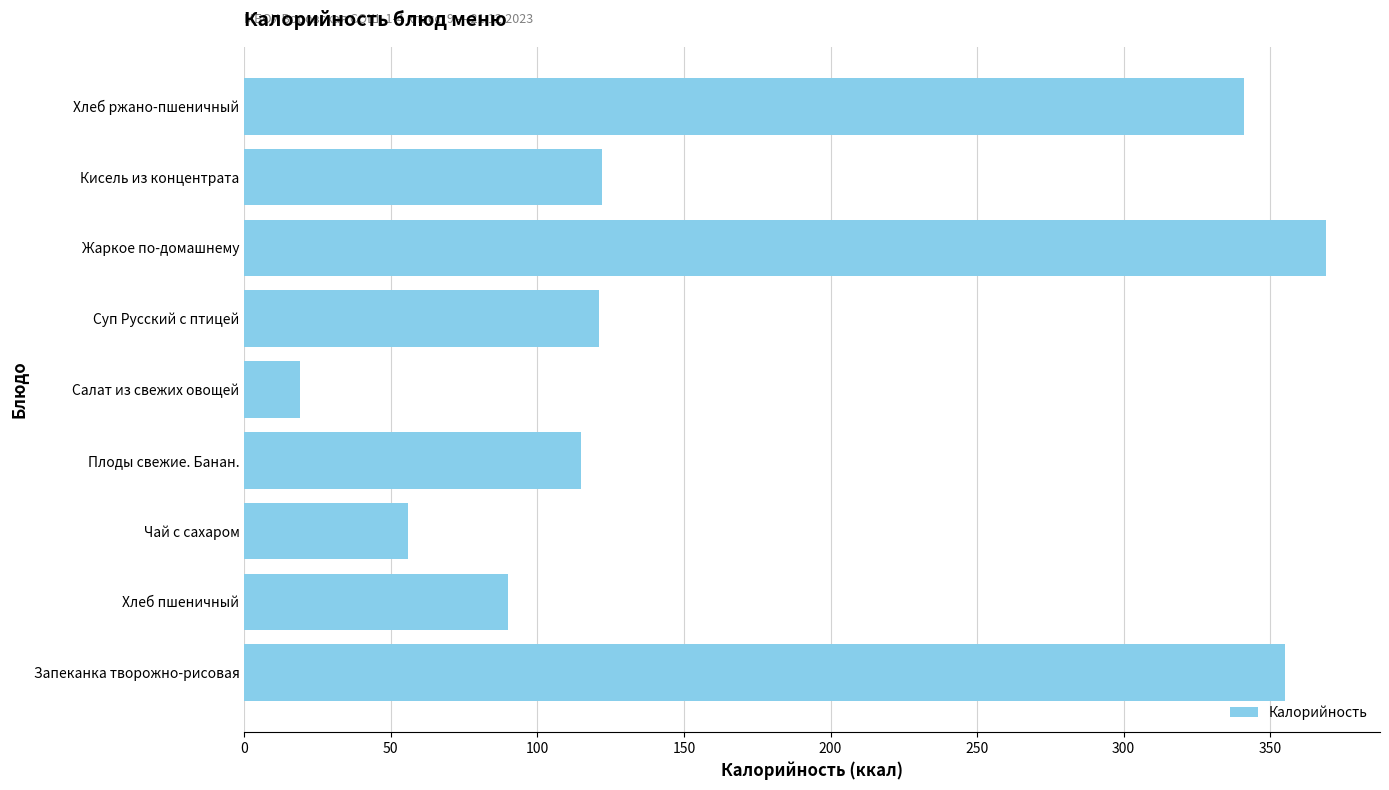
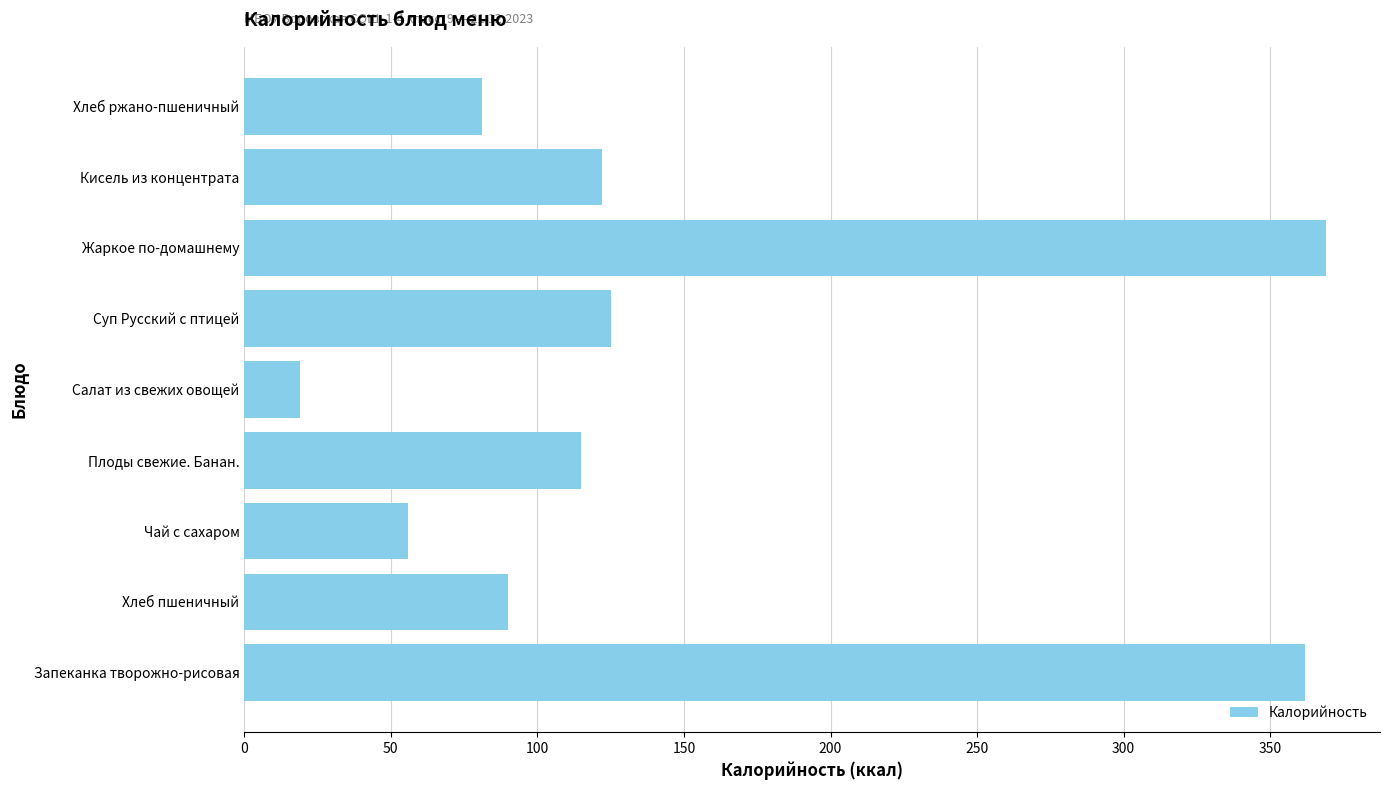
Хлеб ржано-пшеничный: 341 -> 81
Суп Русский с птицей: 121 -> 125
Запеканка творожно-рисовая: 355 -> 362
